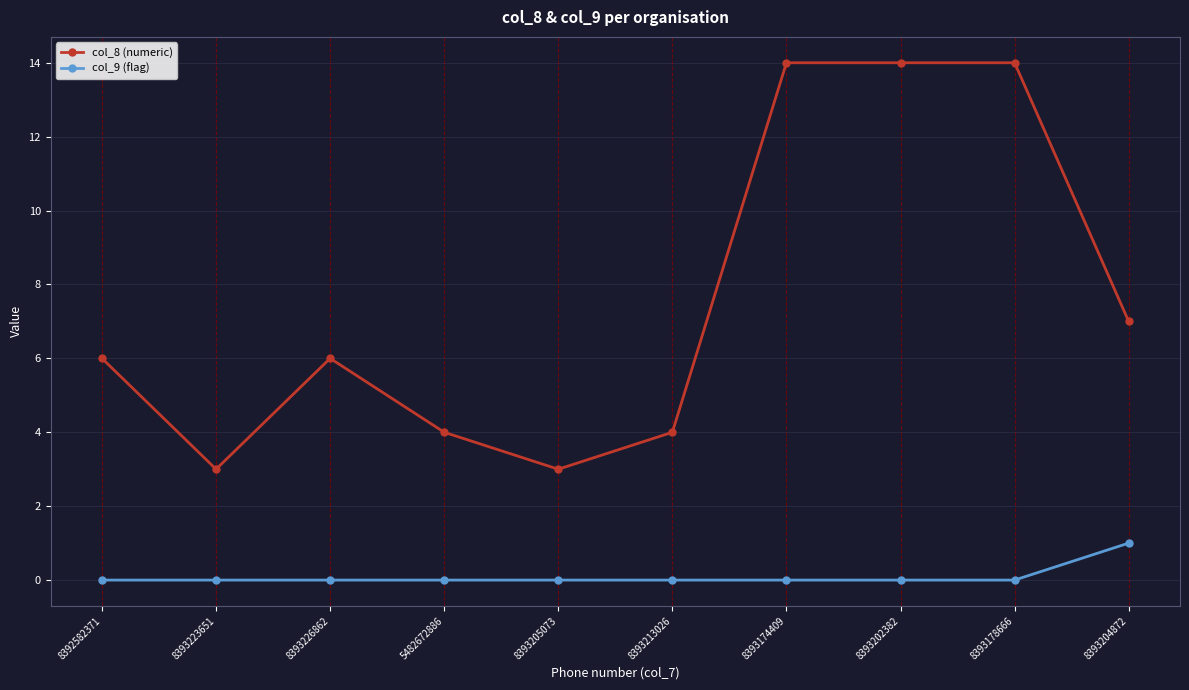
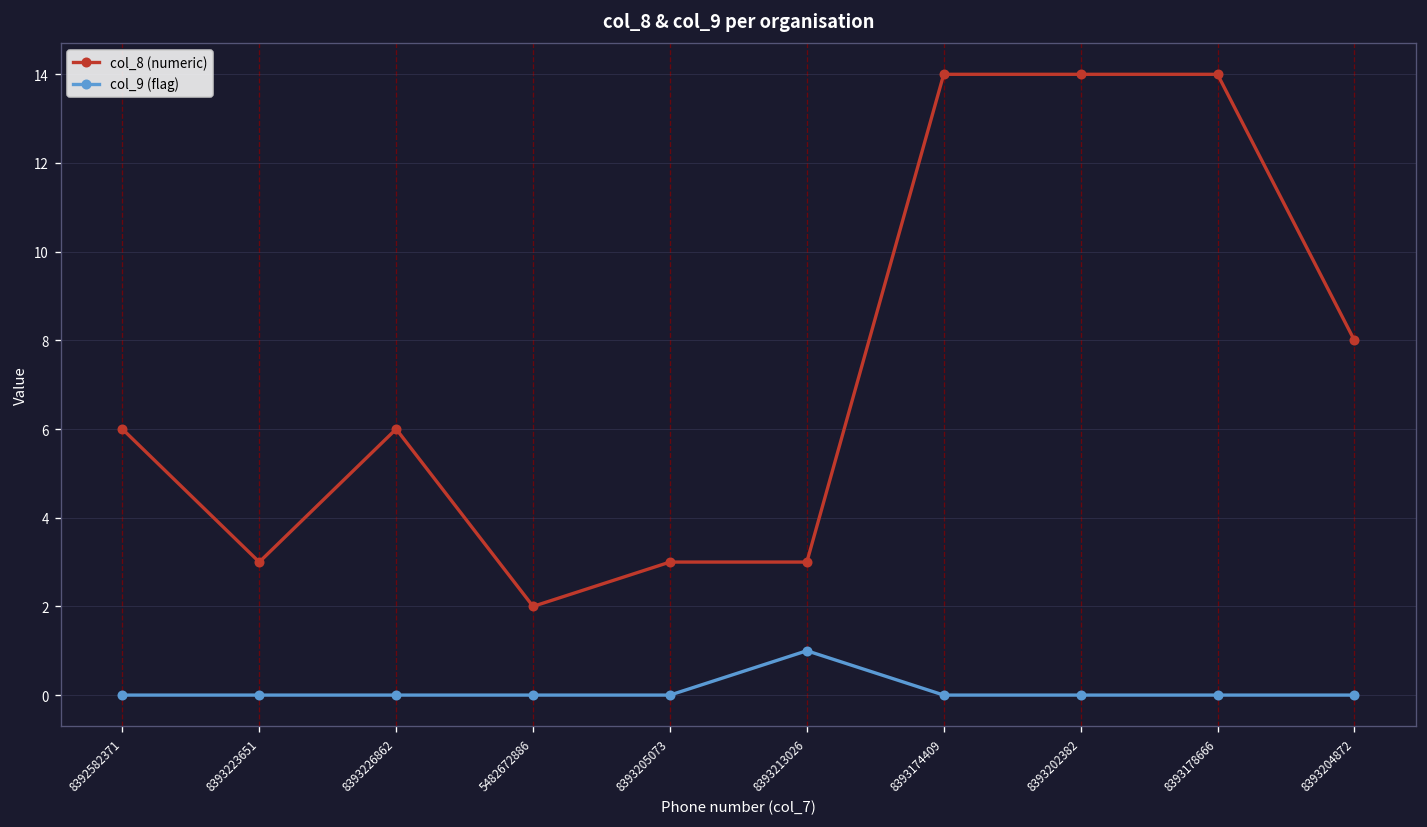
col_8 (numeric), 5482672886: 4 -> 2
col_8 (numeric), 8393213026: 4 -> 3
col_9 (flag), 8393213026: 0 -> 1
col_8 (numeric), 8393204872: 7 -> 8
col_9 (flag), 8393204872: 1 -> 0
